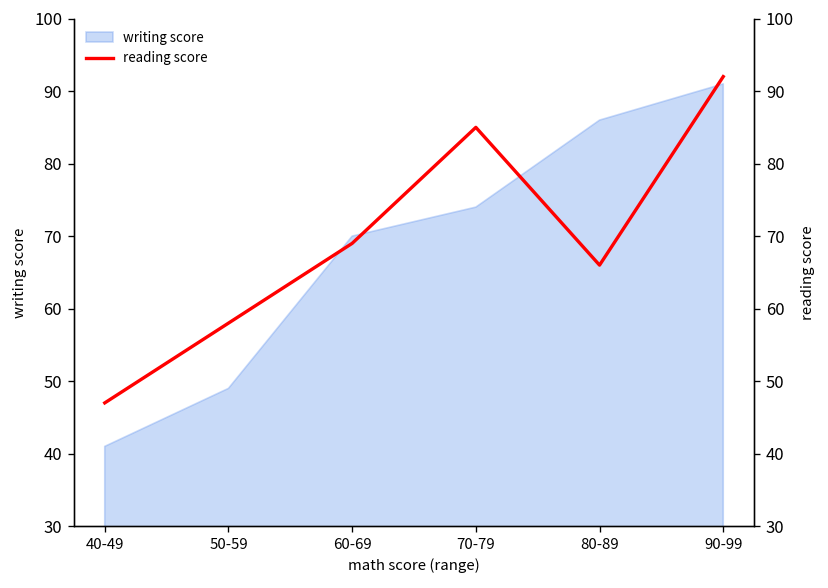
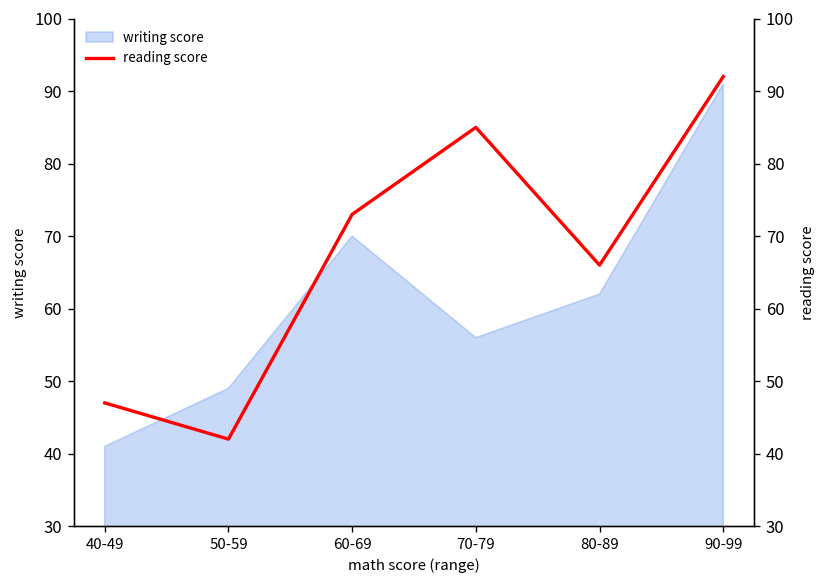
reading score, 50-59: 58 -> 42
reading score, 60-69: 69 -> 73
writing score, 70-79: 74 -> 56
writing score, 80-89: 86 -> 62
